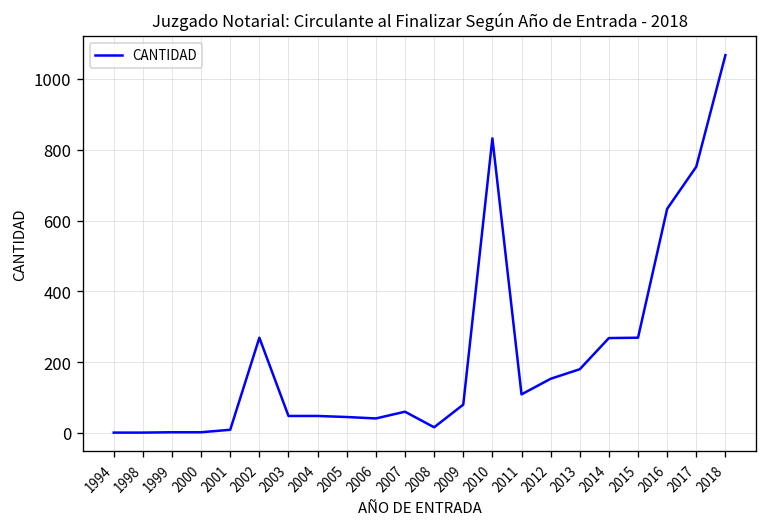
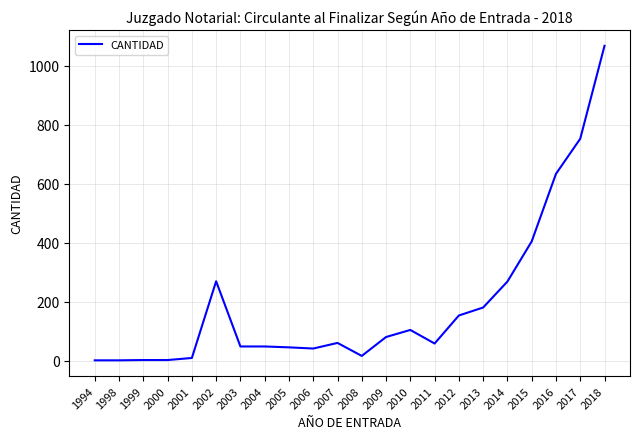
2010: 830 -> 100
2011: 110 -> 60
2015: 270 -> 400
